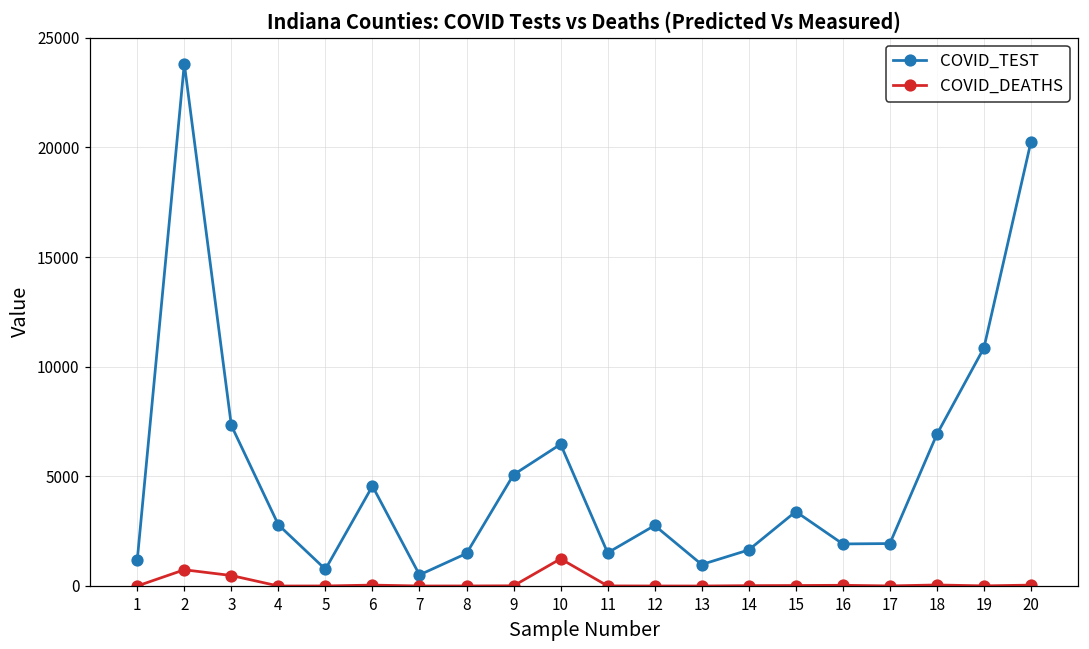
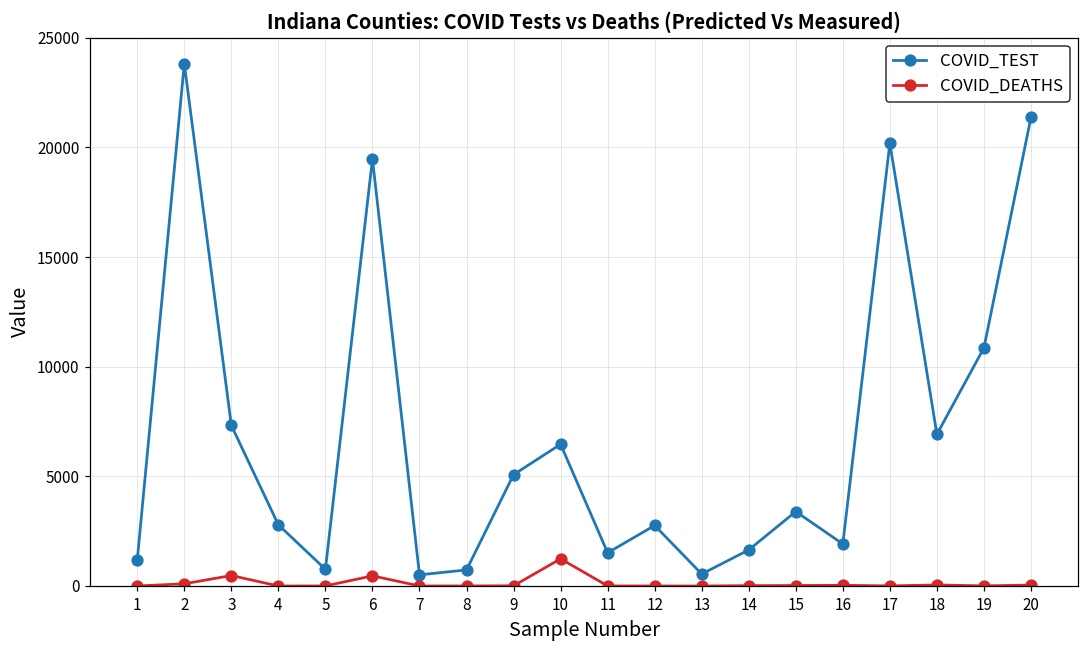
COVID_DEATHS, 2: 700 -> 100
COVID_TEST, 6: 4600 -> 19500
COVID_DEATHS, 6: 0 -> 500
COVID_TEST, 8: 1500 -> 700
COVID_TEST, 13: 1000 -> 500
COVID_TEST, 17: 1900 -> 20200
COVID_TEST, 20: 20300 -> 21400
